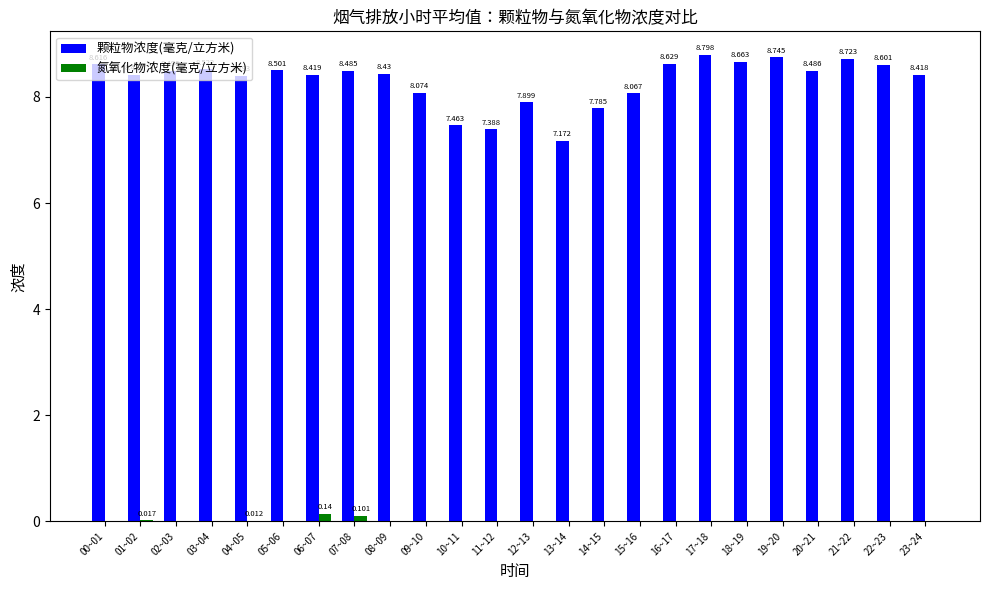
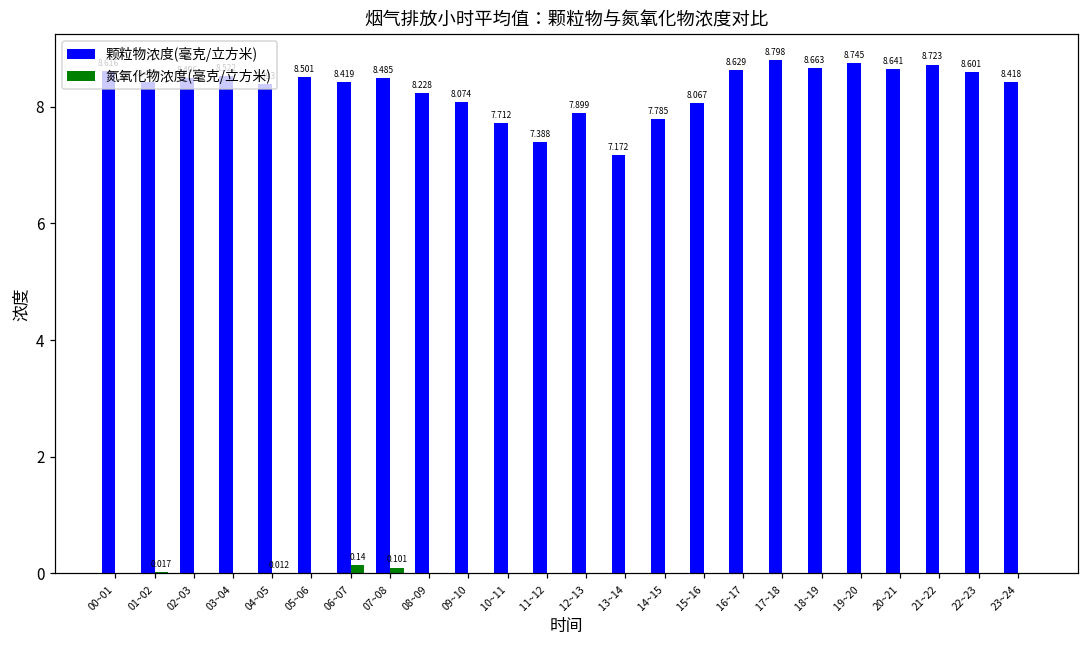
颗粒物浓度(毫克/立方米), 08~09: 8.43 -> 8.228
颗粒物浓度(毫克/立方米), 10~11: 7.463 -> 7.712
颗粒物浓度(毫克/立方米), 20~21: 8.486 -> 8.641
